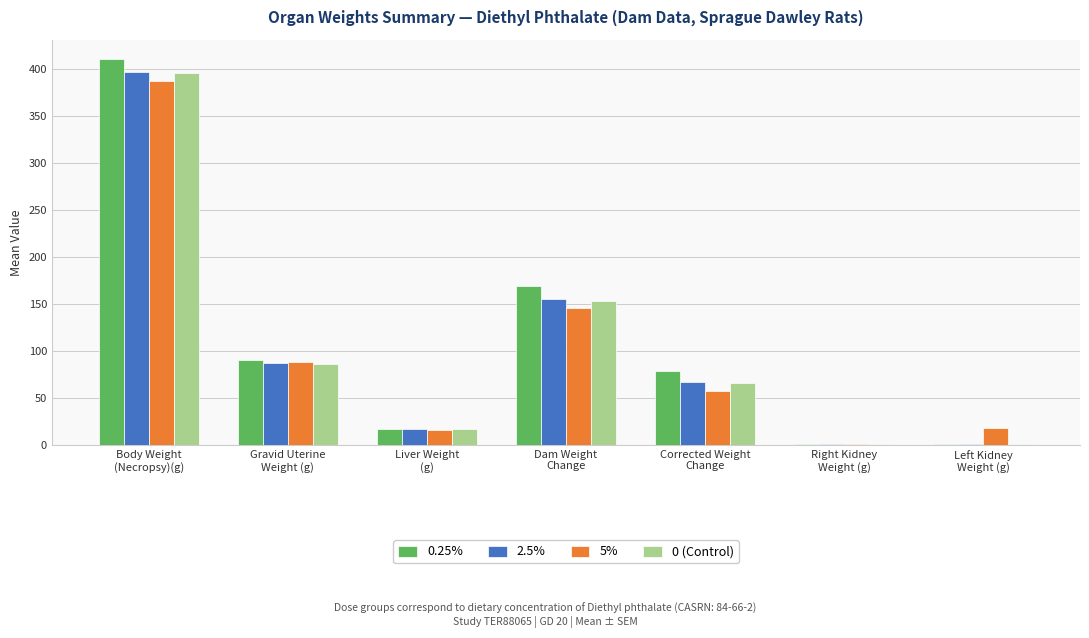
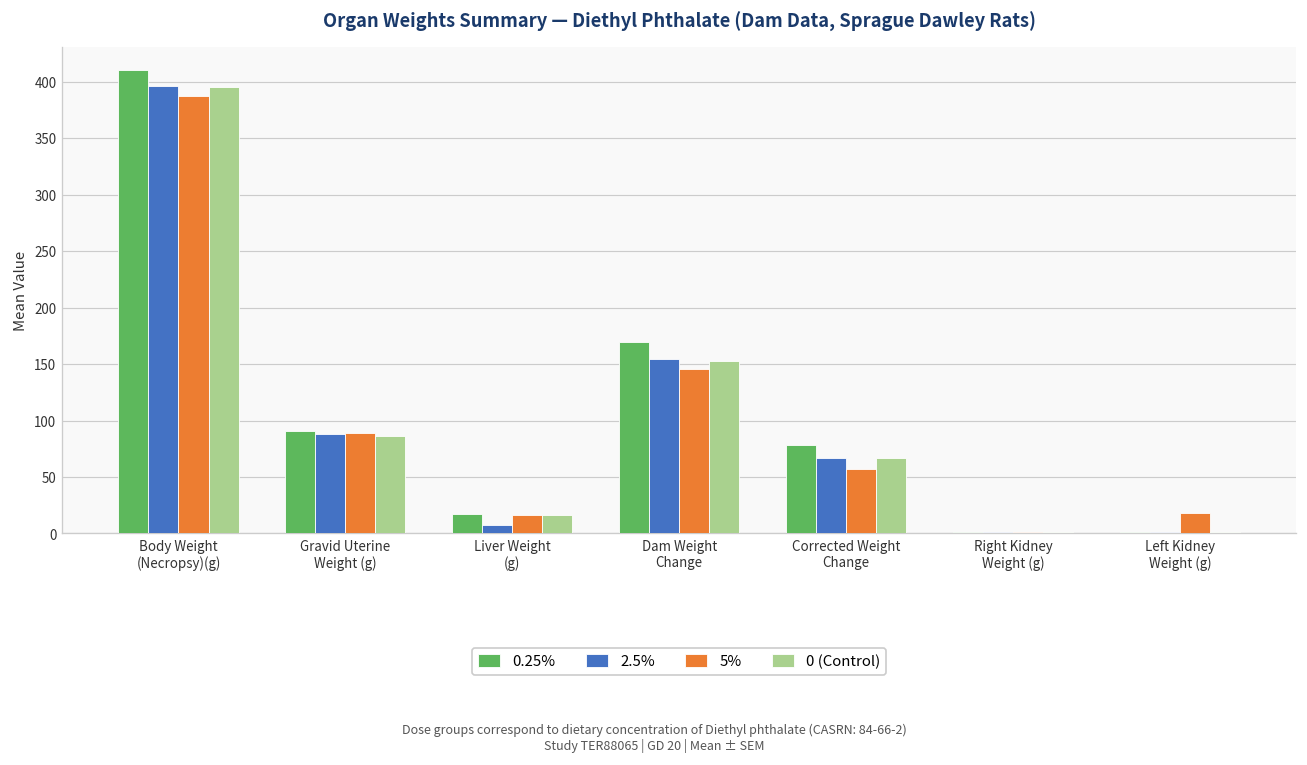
2.5%, Liver Weight (g): 20 -> 10
